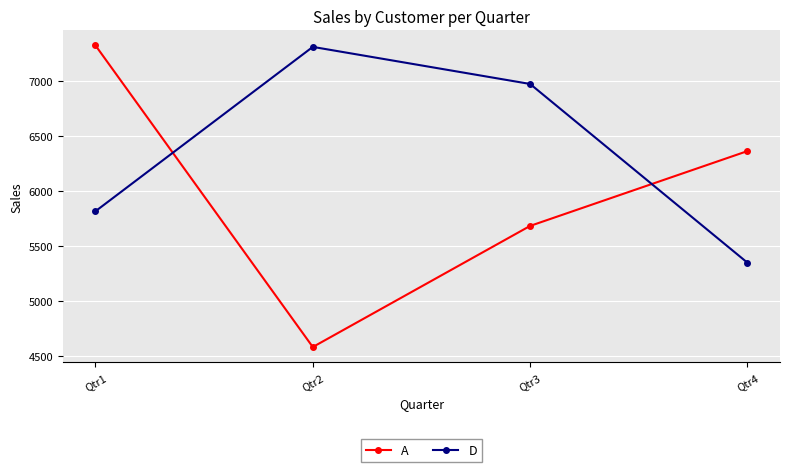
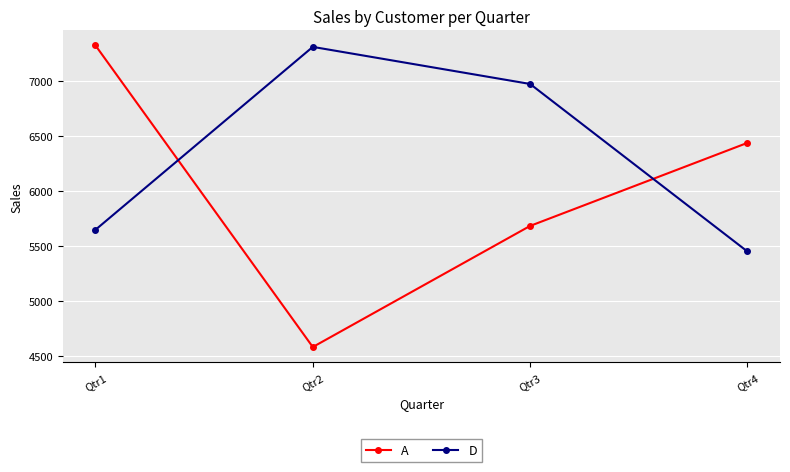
D, Qtr1: 5820 -> 5650
A, Qtr4: 6360 -> 6440
D, Qtr4: 5350 -> 5450
